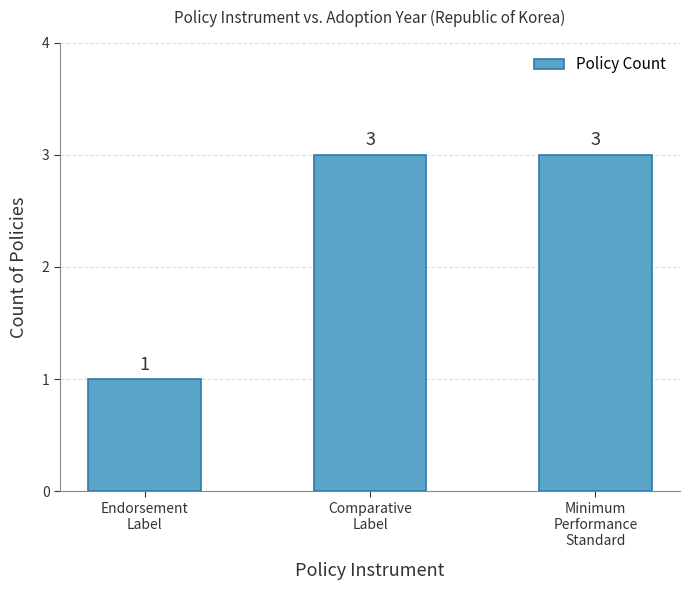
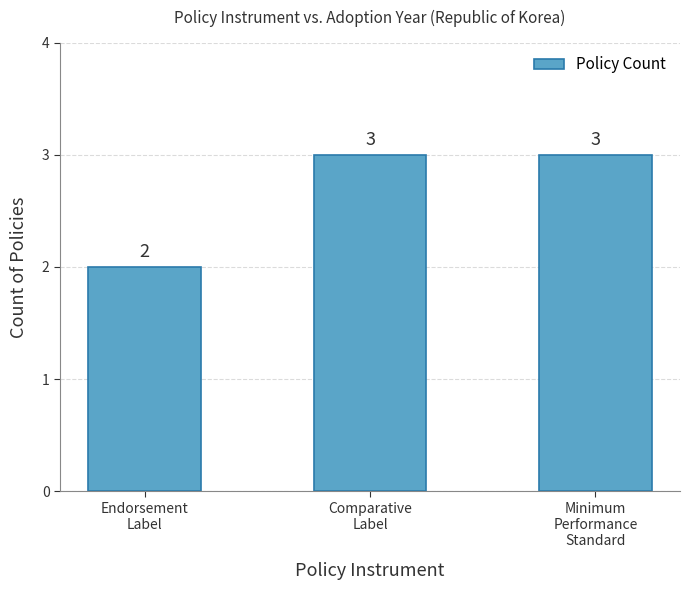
Endorsement Label: 1 -> 2
